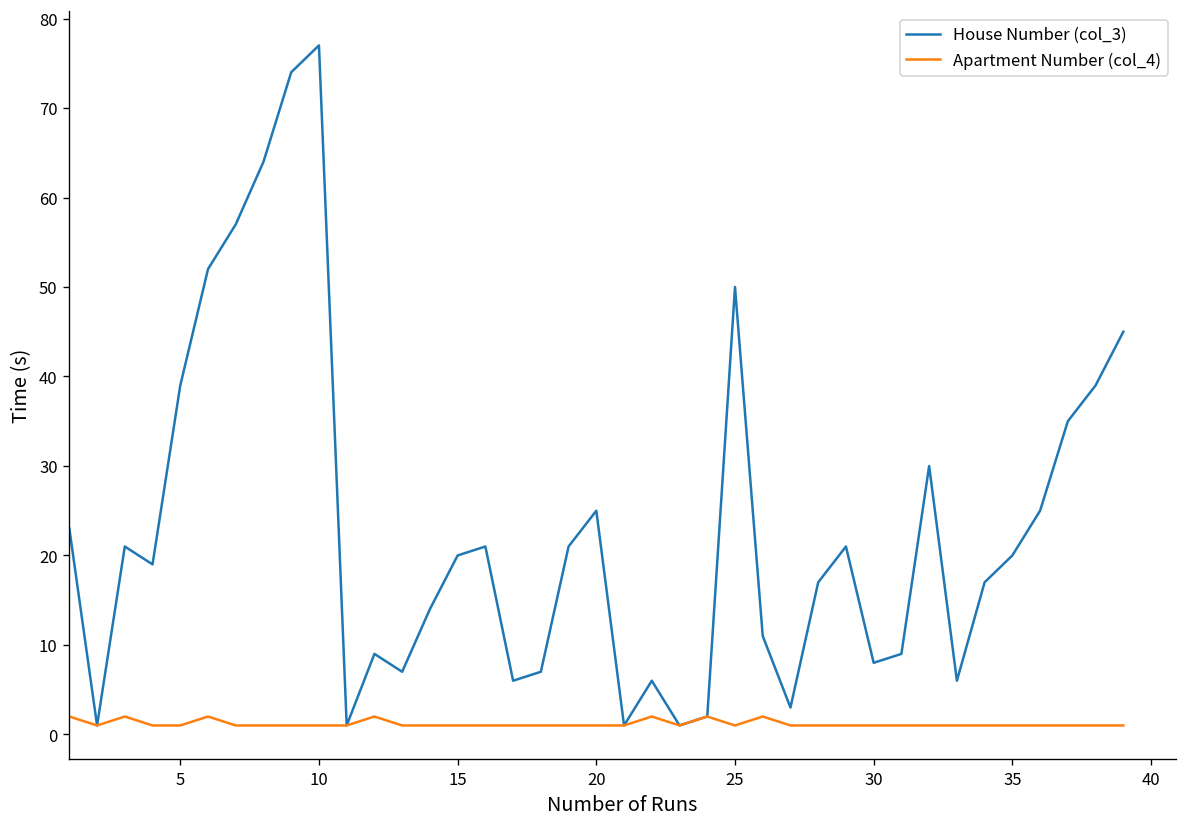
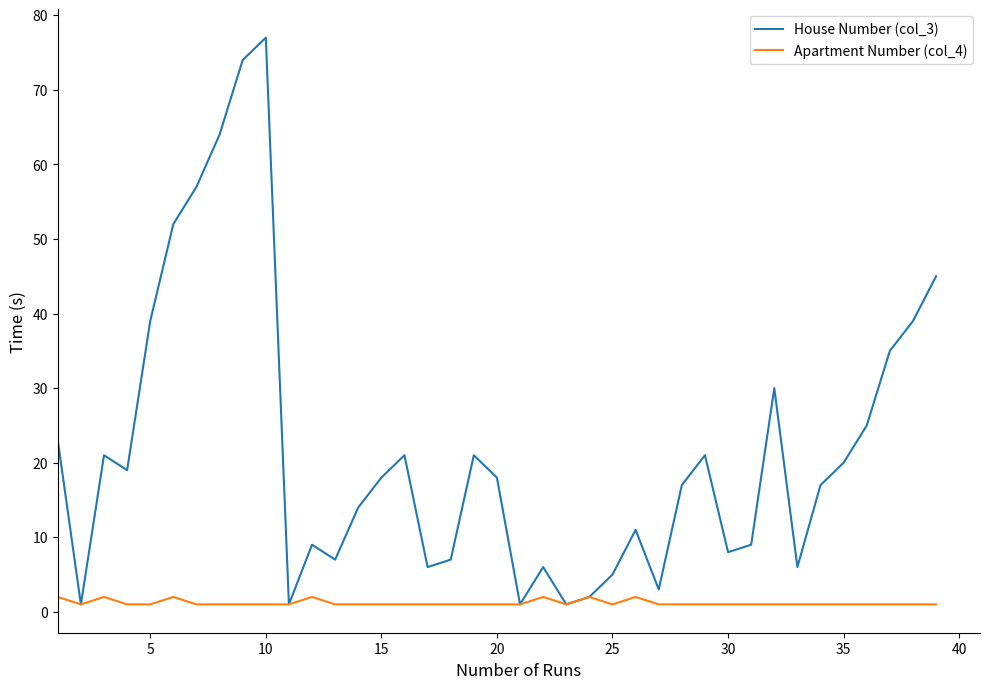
House Number (col_3), 15: 20 -> 18
House Number (col_3), 20: 25 -> 18
House Number (col_3), 25: 50 -> 5
